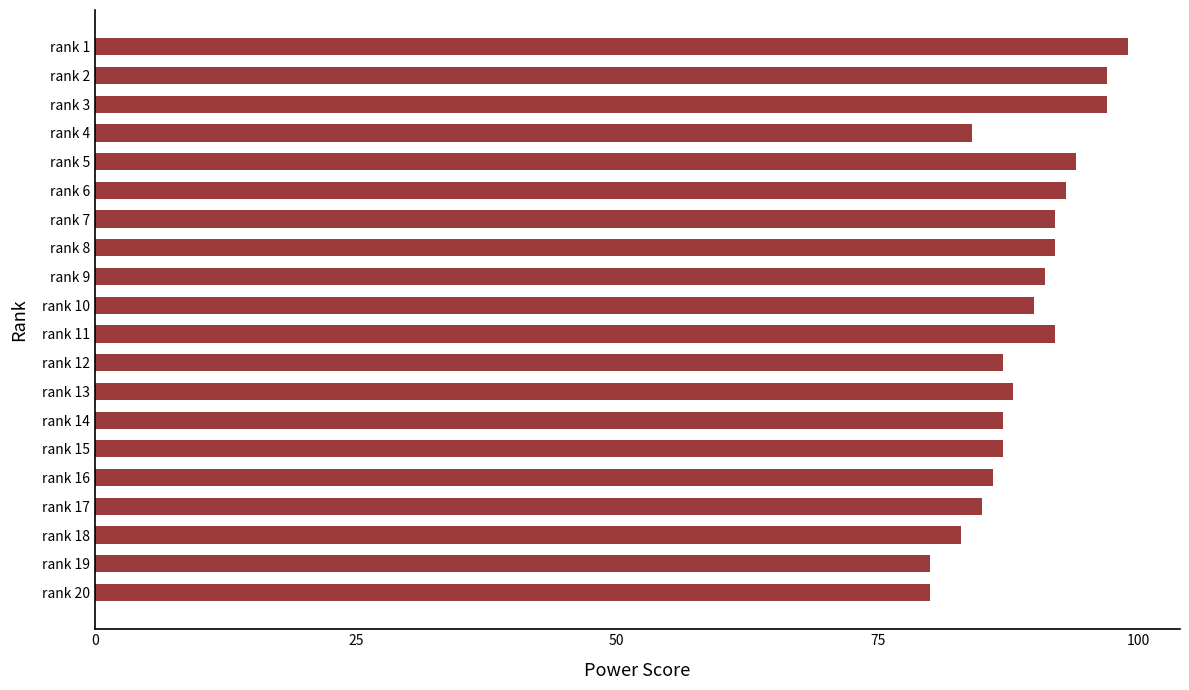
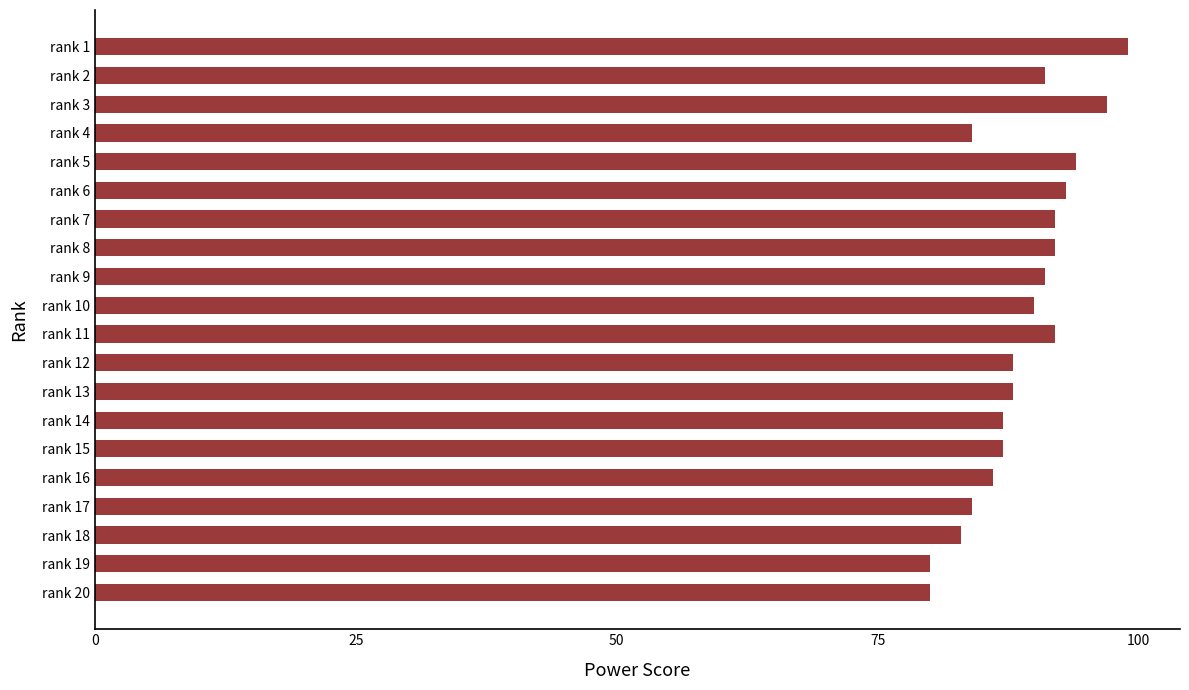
rank 2: 97 -> 91
rank 12: 87 -> 88
rank 17: 85 -> 84
